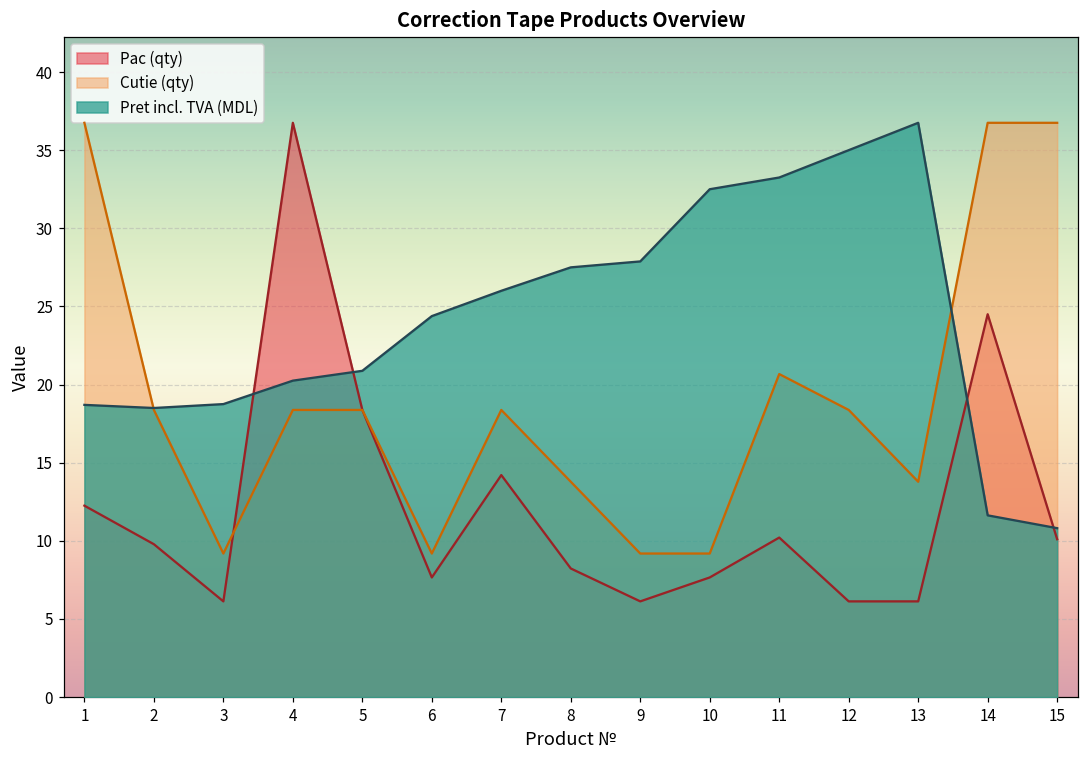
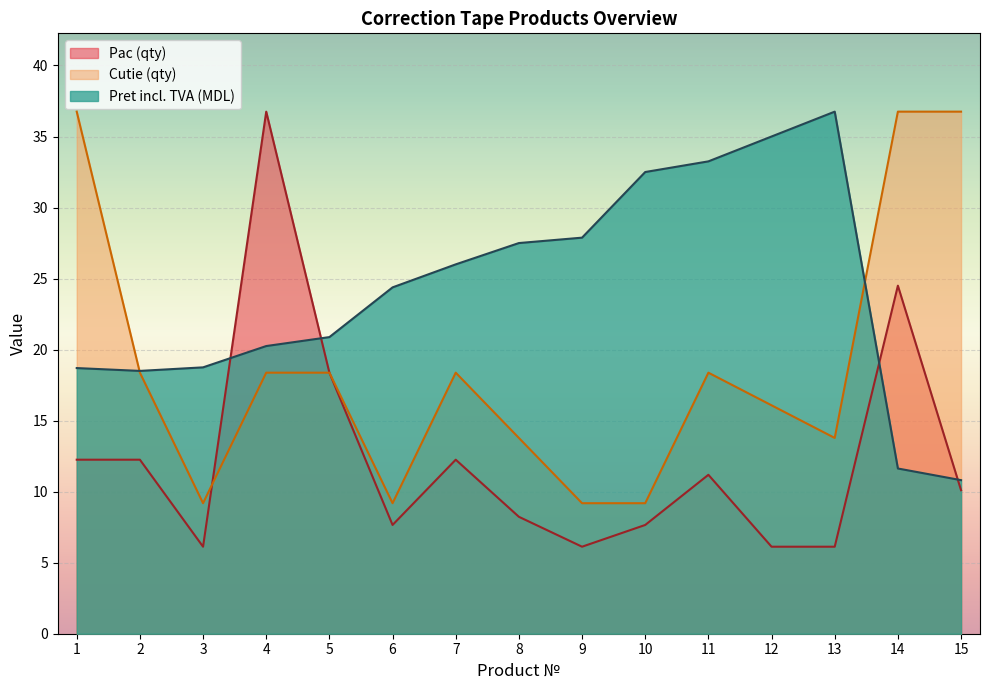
Pac (qty), 2: 9.8 -> 12.3
Pac (qty), 7: 14.2 -> 12.3
Pac (qty), 11: 10.2 -> 11.2
Cutie (qty), 11: 20.7 -> 18.4
Cutie (qty), 12: 18.4 -> 16.1
